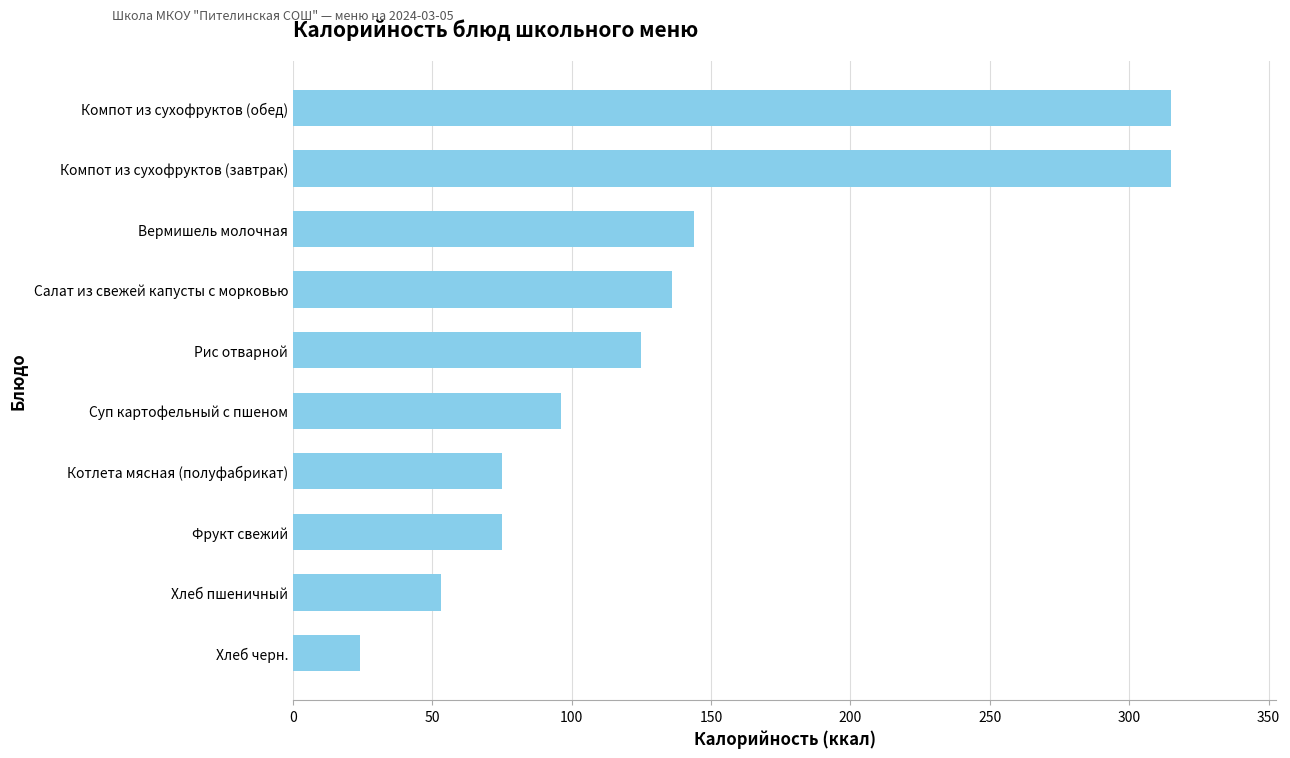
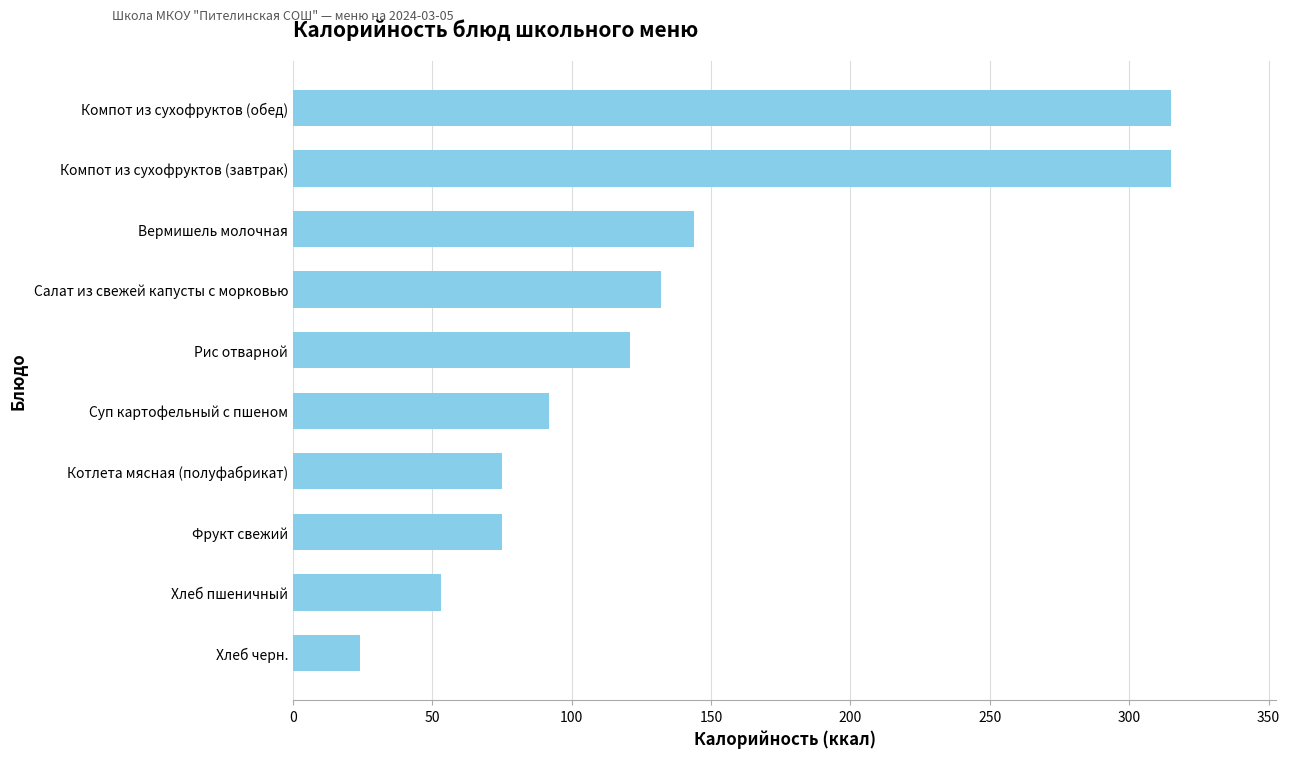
Салат из свежей капусты с морковью: 136 -> 132
Рис отварной: 125 -> 121
Суп картофельный с пшеном: 96 -> 92
